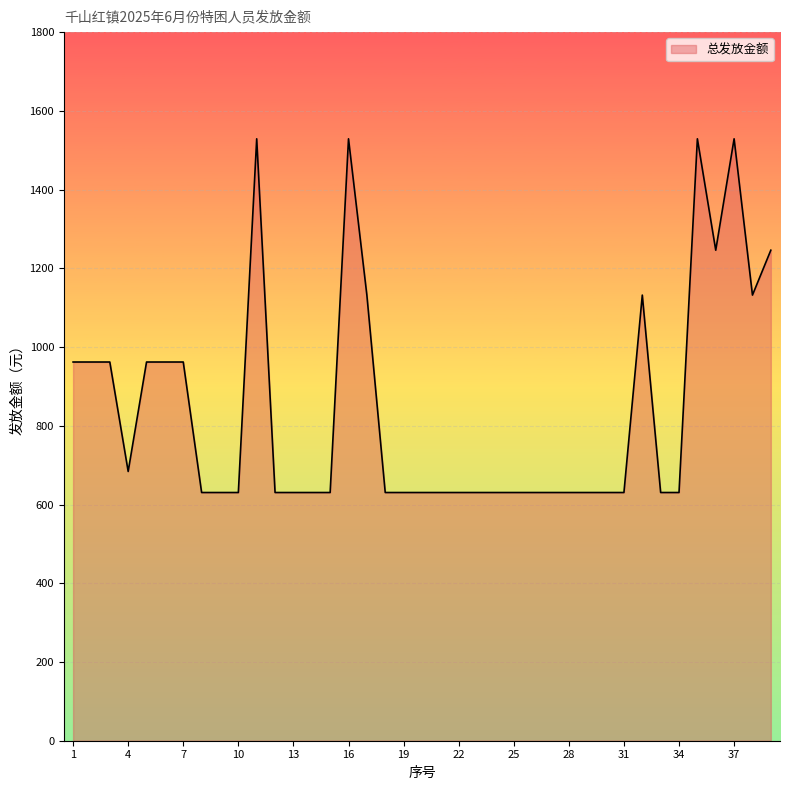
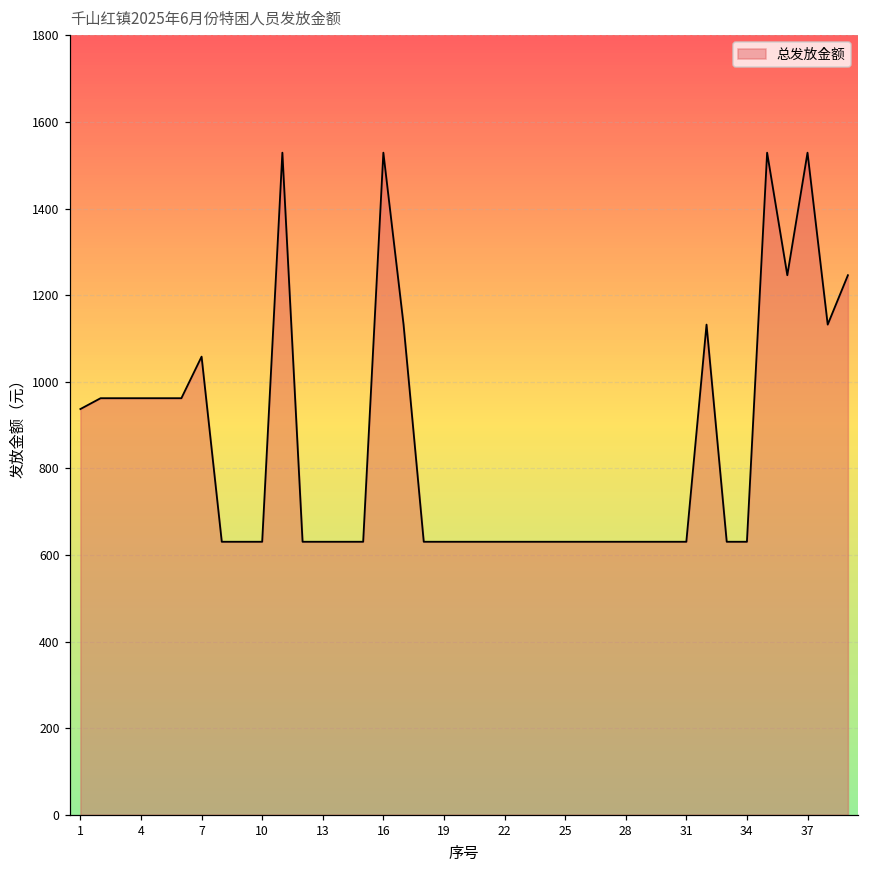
1: 960 -> 940
4: 680 -> 960
7: 960 -> 1060
